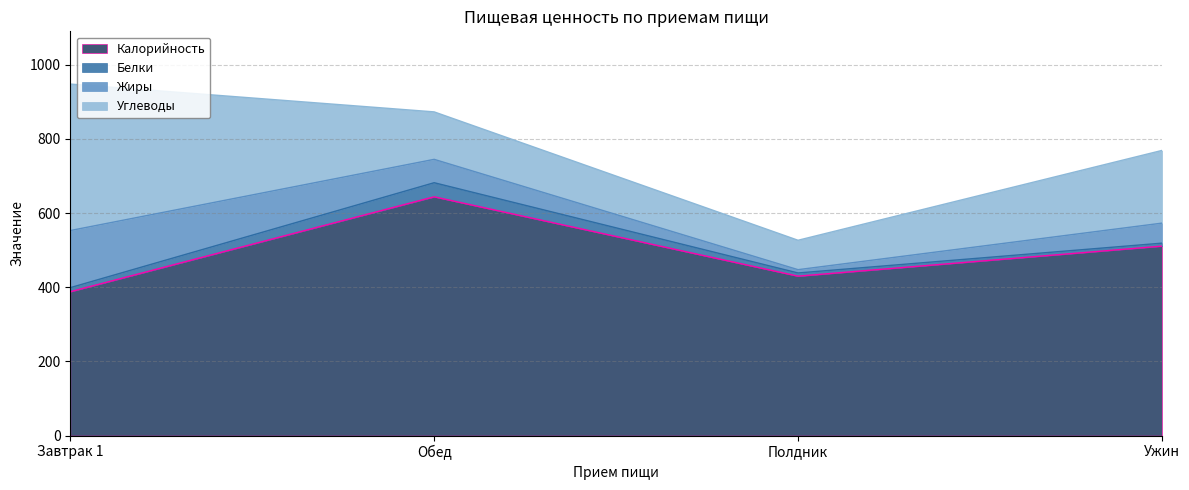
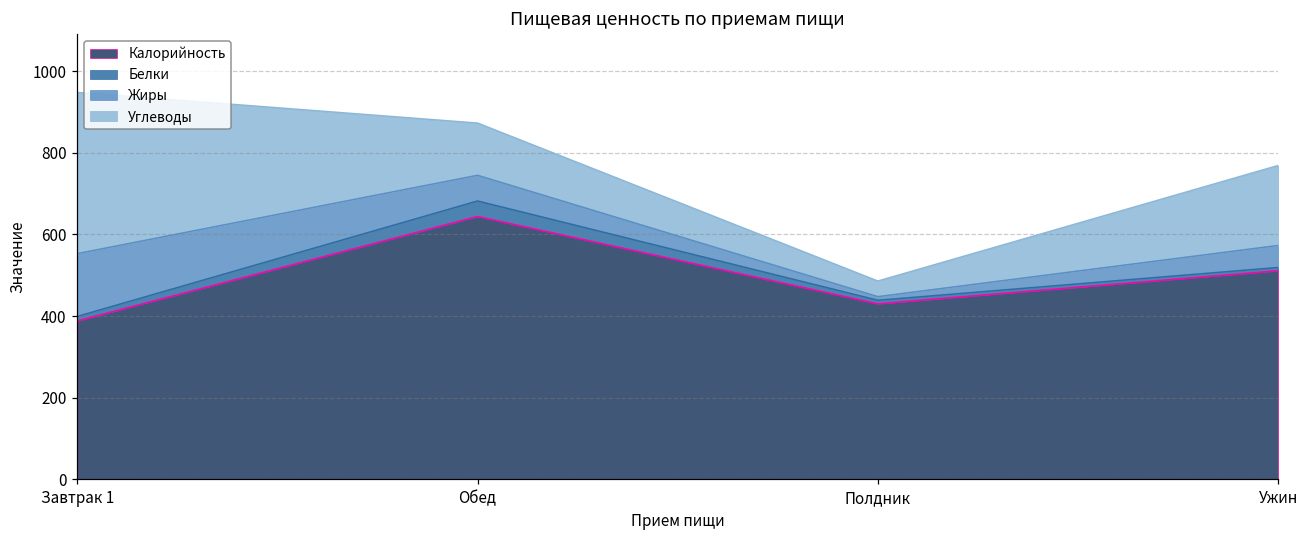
Углеводы, Полдник: 80 -> 40
